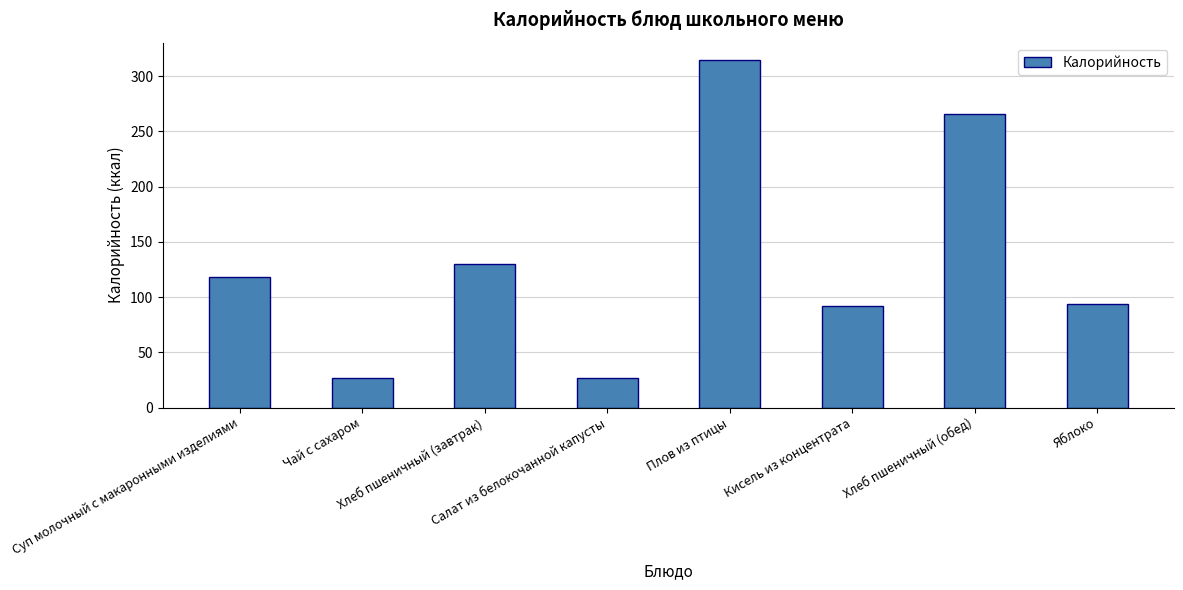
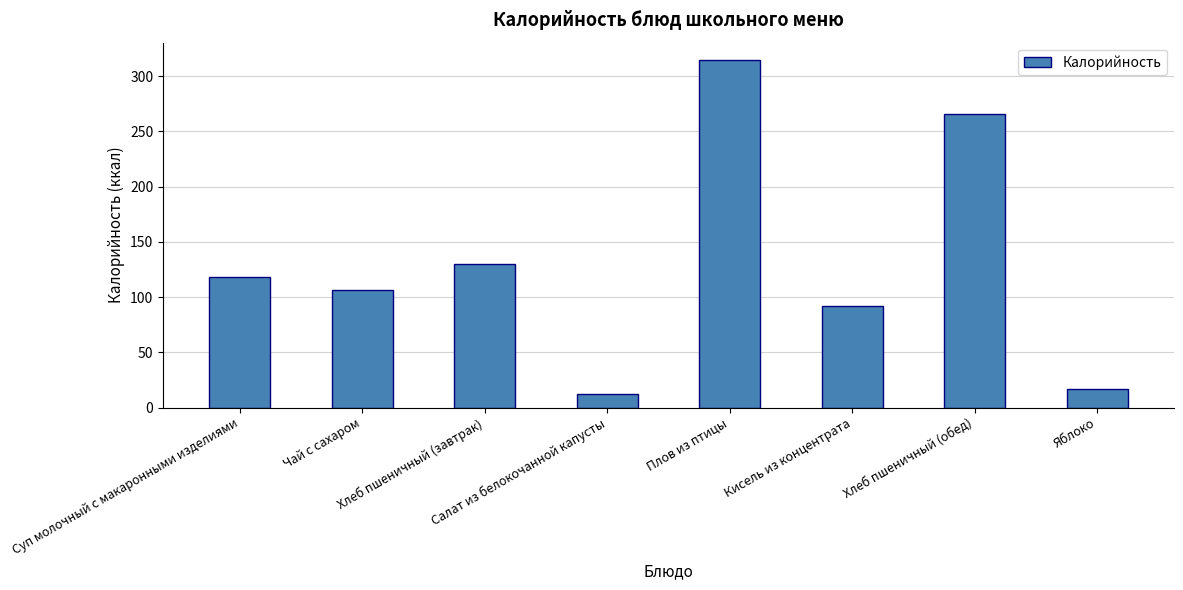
Чай с сахаром: 27 -> 106
Салат из белокочанной капусты: 27 -> 12
Яблоко: 94 -> 17
